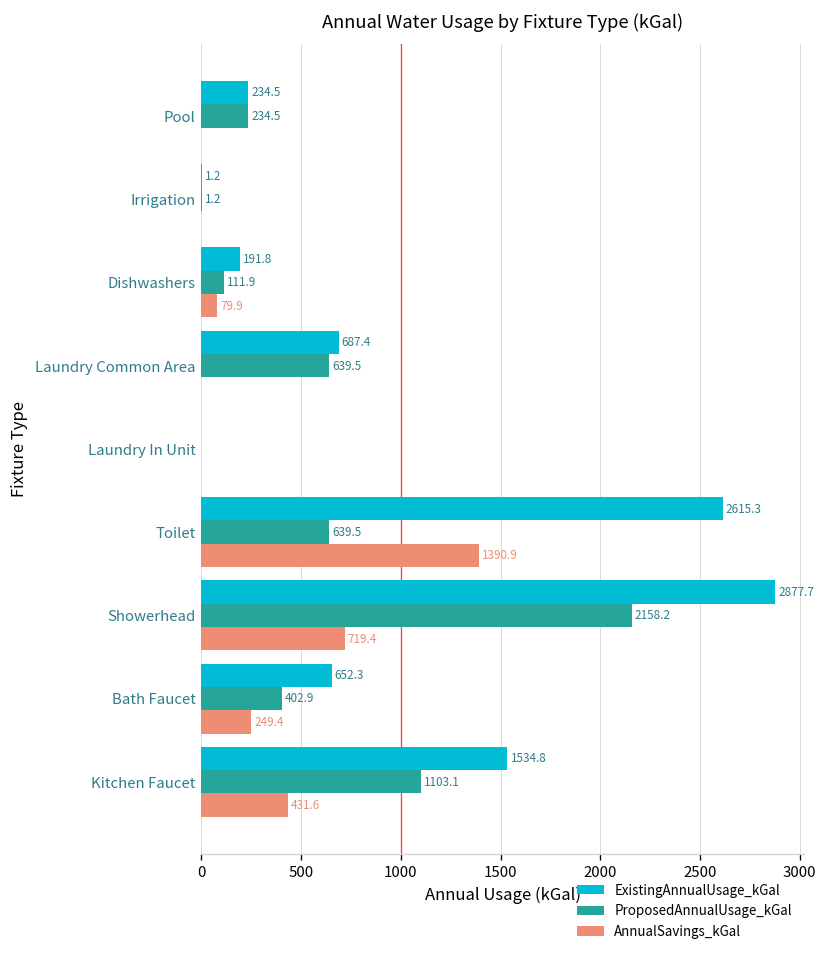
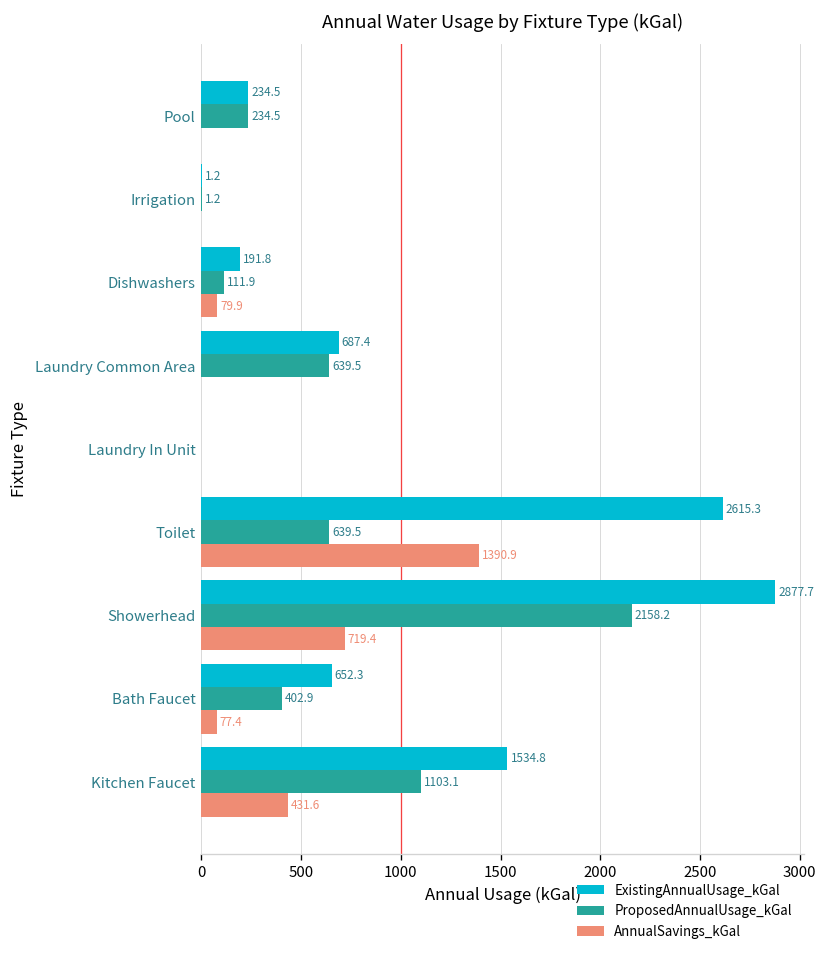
AnnualSavings_kGal, Bath Faucet: 249.4 -> 77.4
